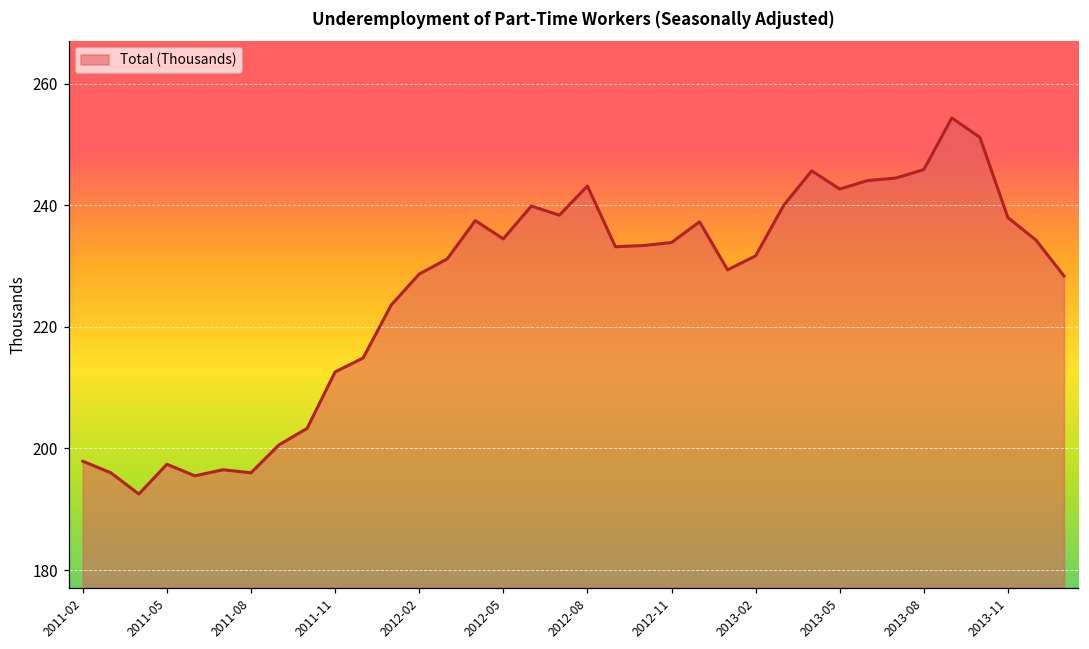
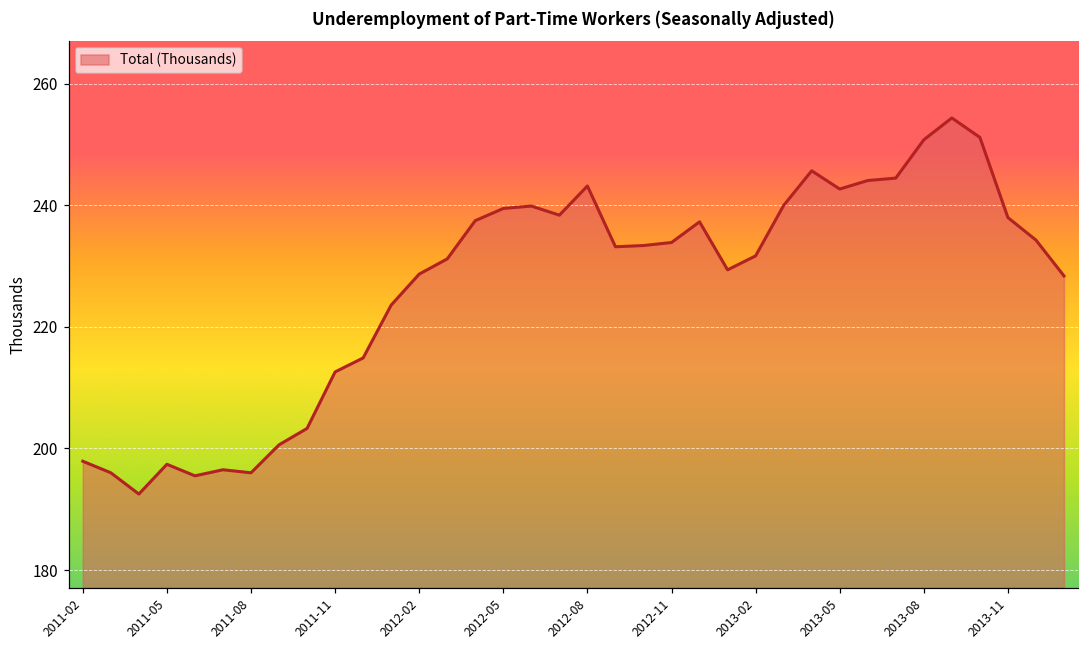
2012-05: 235 -> 240
2013-08: 246 -> 251
